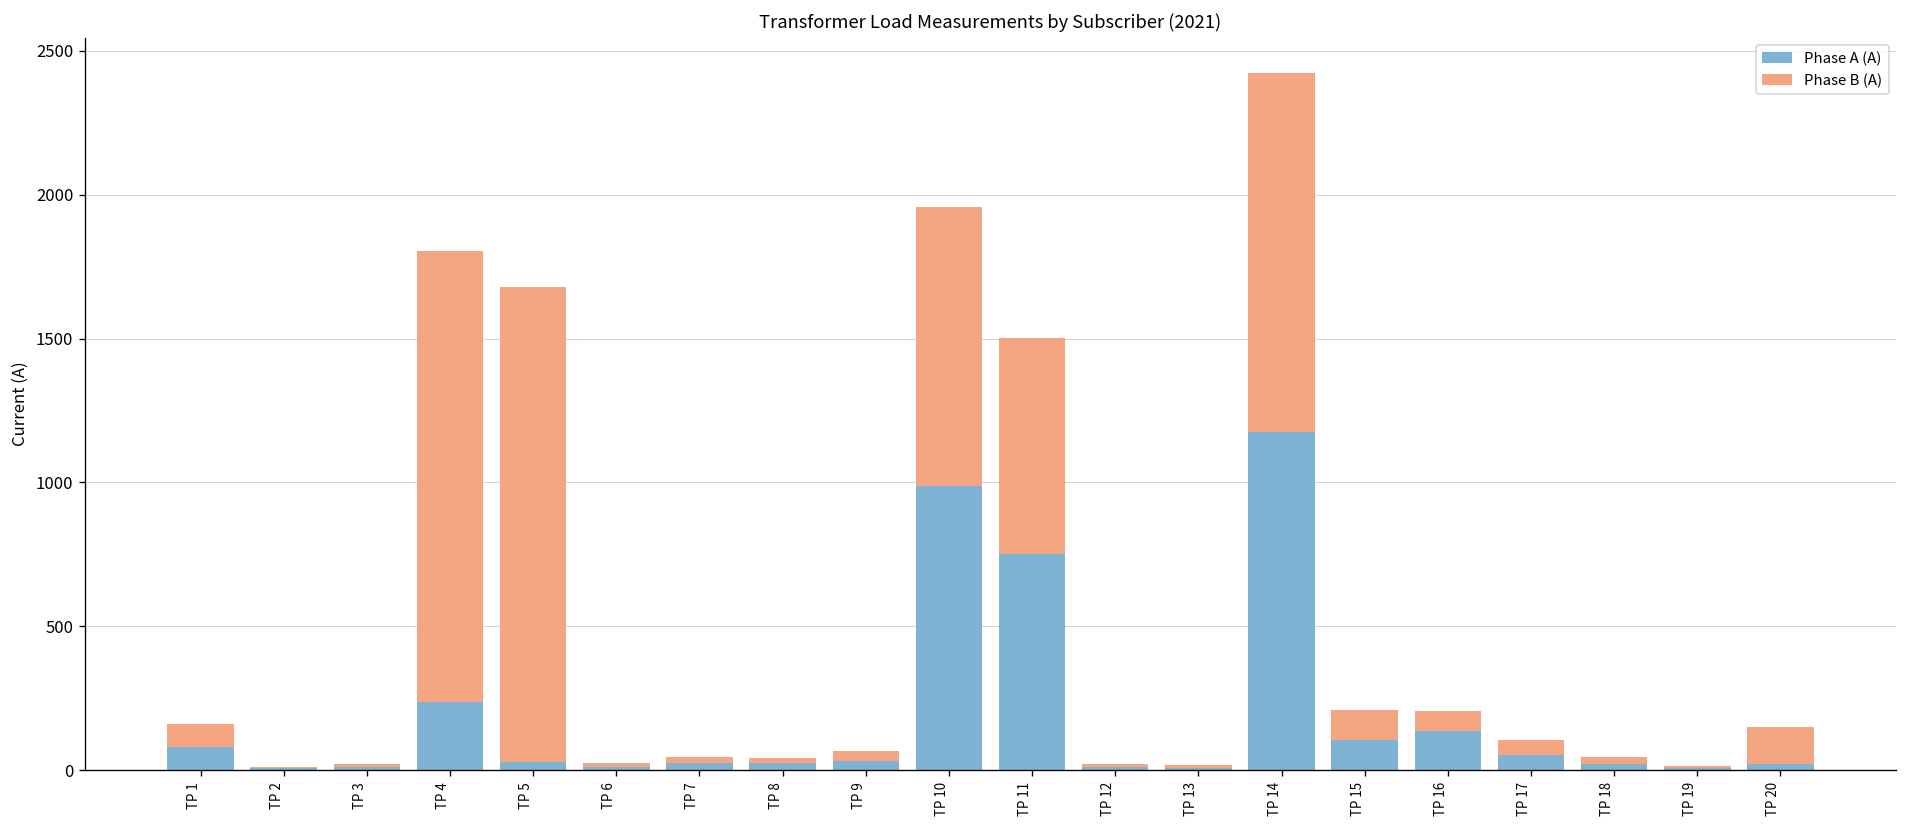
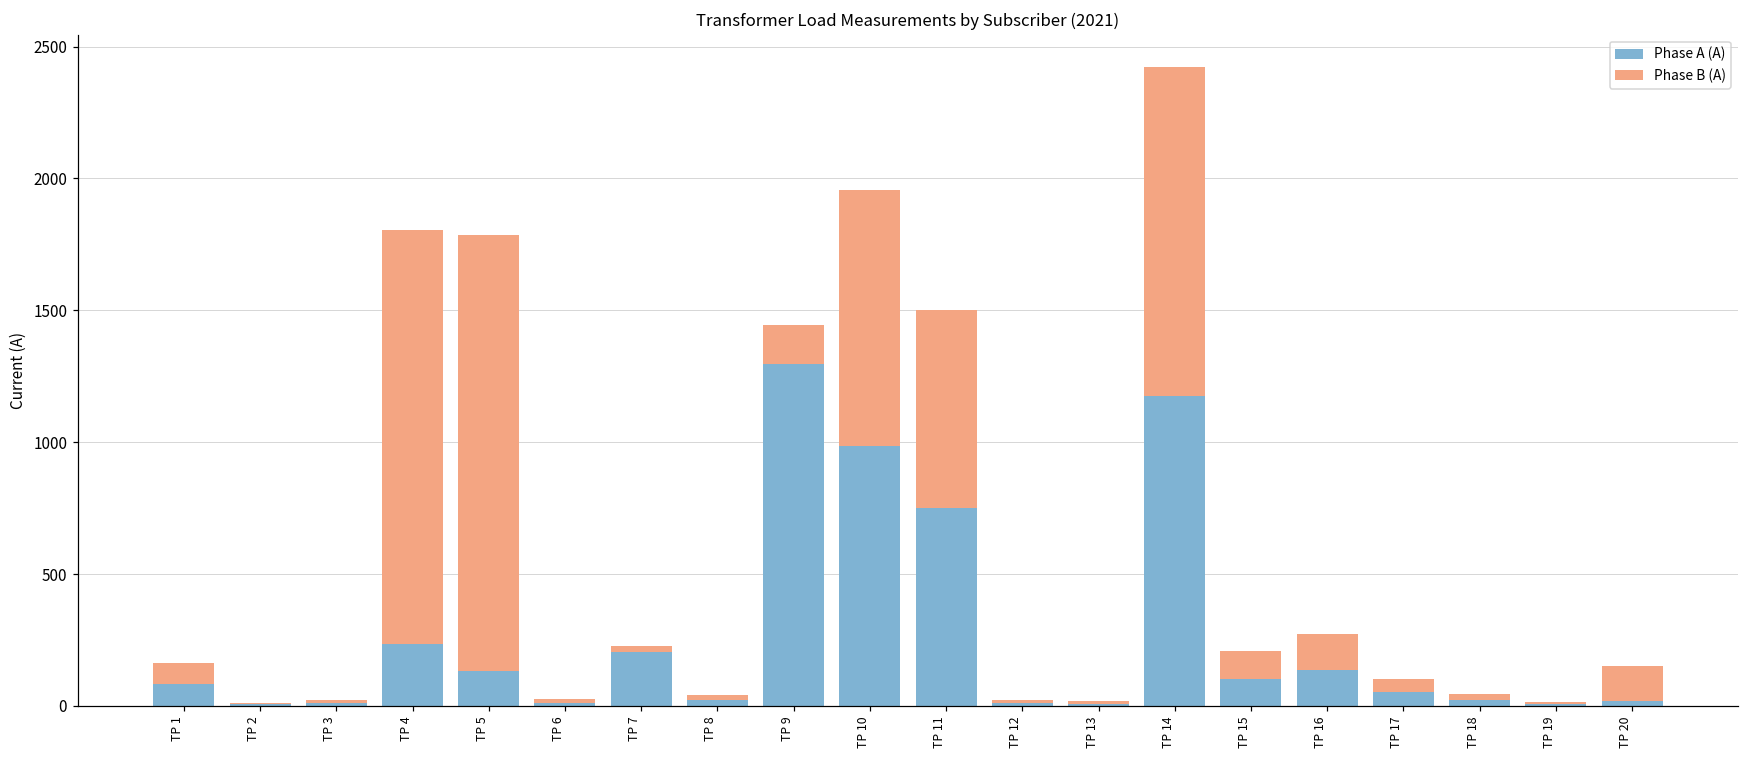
Phase A (A), TP 5: 30 -> 130
Phase A (A), TP 7: 30 -> 210
Phase A (A), TP 9: 30 -> 1300
Phase B (A), TP 9: 30 -> 150
Phase B (A), TP 16: 70 -> 140
